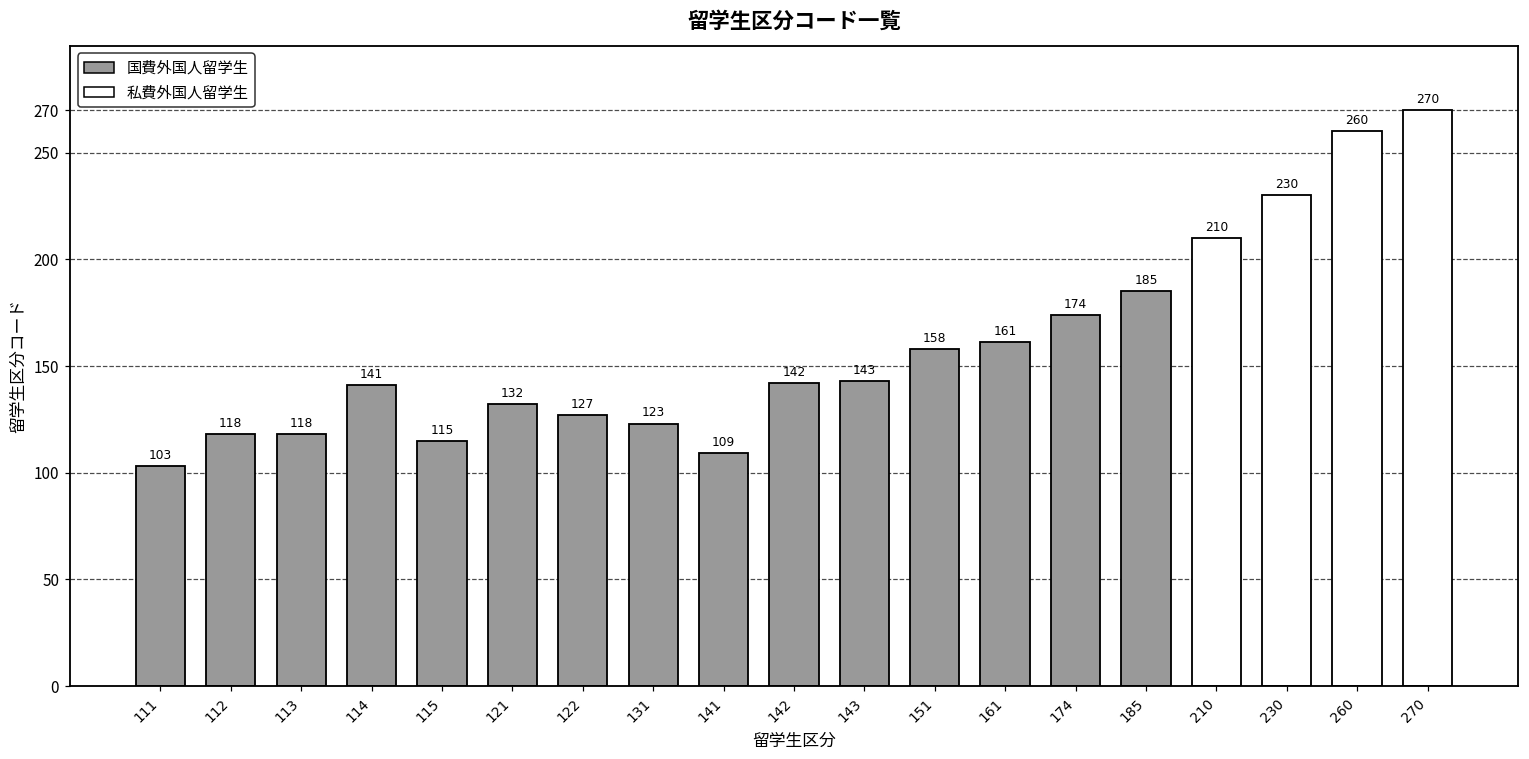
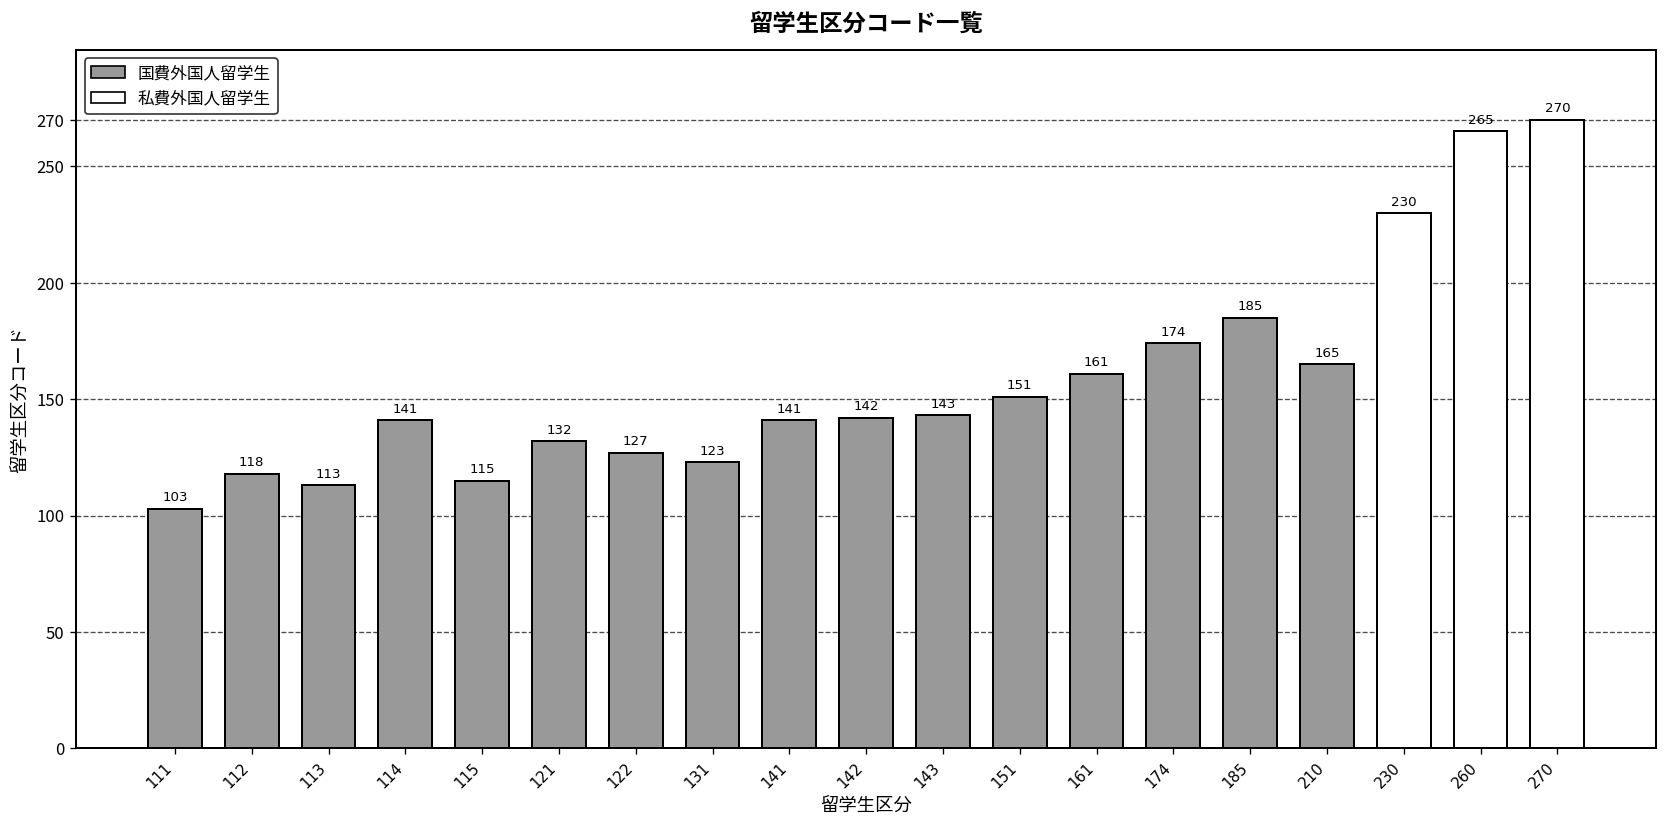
113: 118 -> 113
141: 109 -> 141
151: 158 -> 151
210: 210 -> 165
260: 260 -> 265
